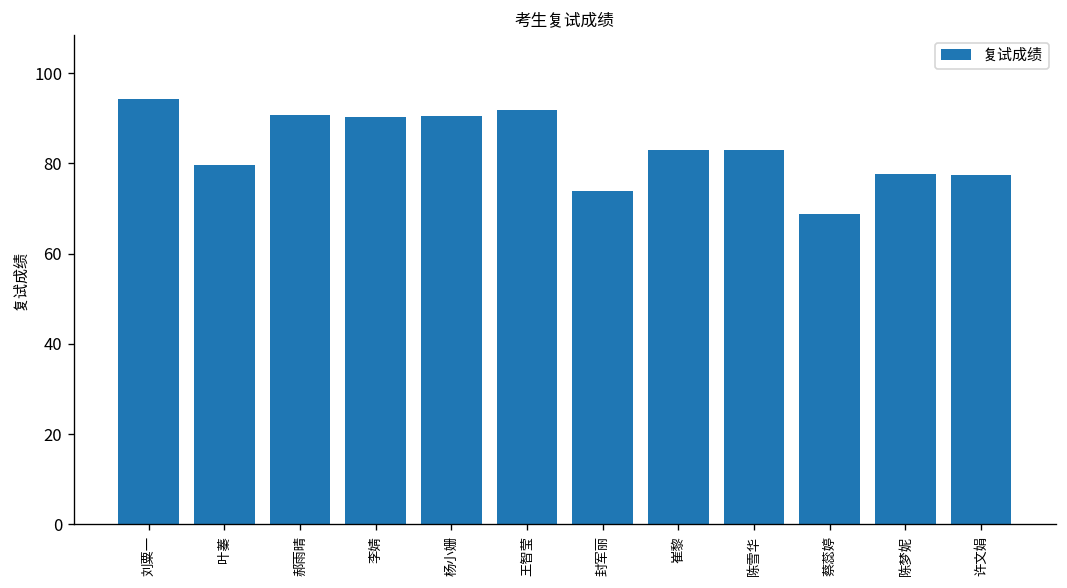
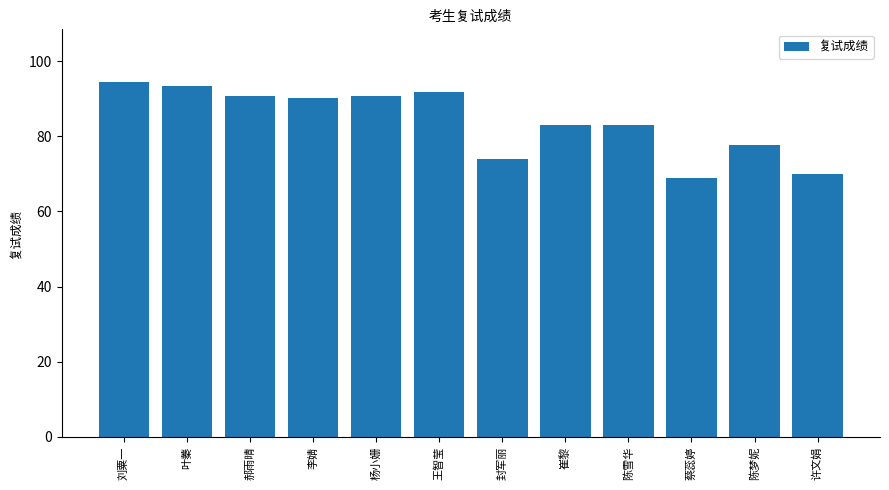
叶蓁: 80 -> 93
许文娟: 77 -> 70
